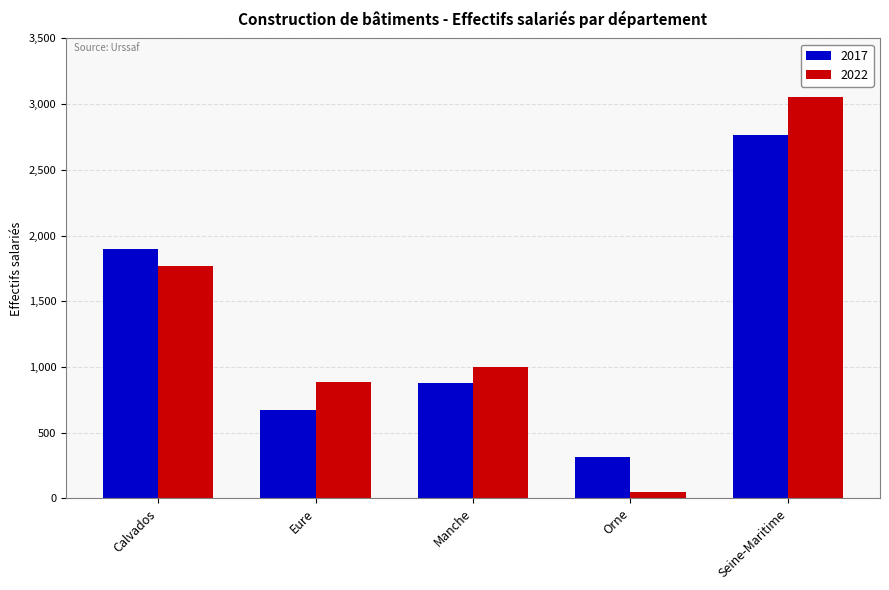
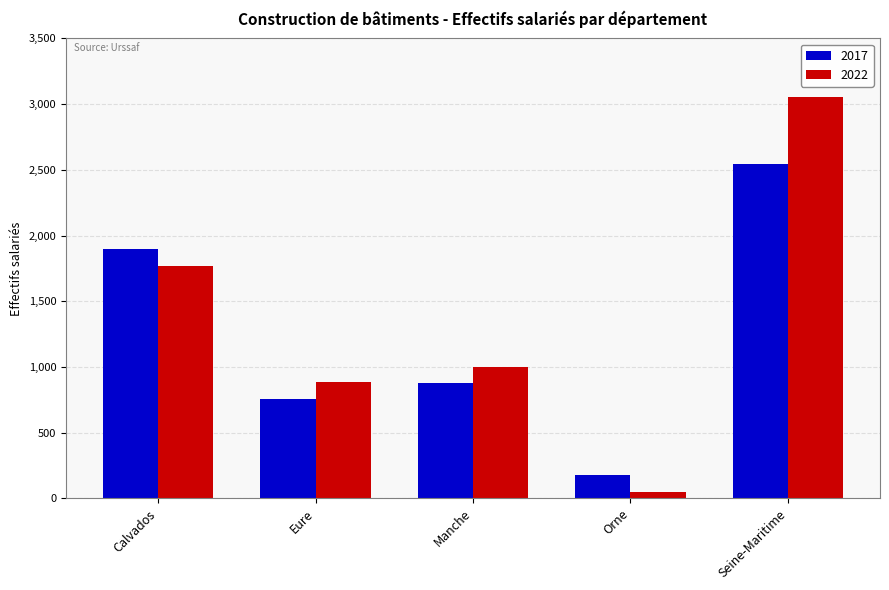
2017, Eure: 670 -> 750
2017, Orne: 310 -> 180
2017, Seine-Maritime: 2,770 -> 2,540
